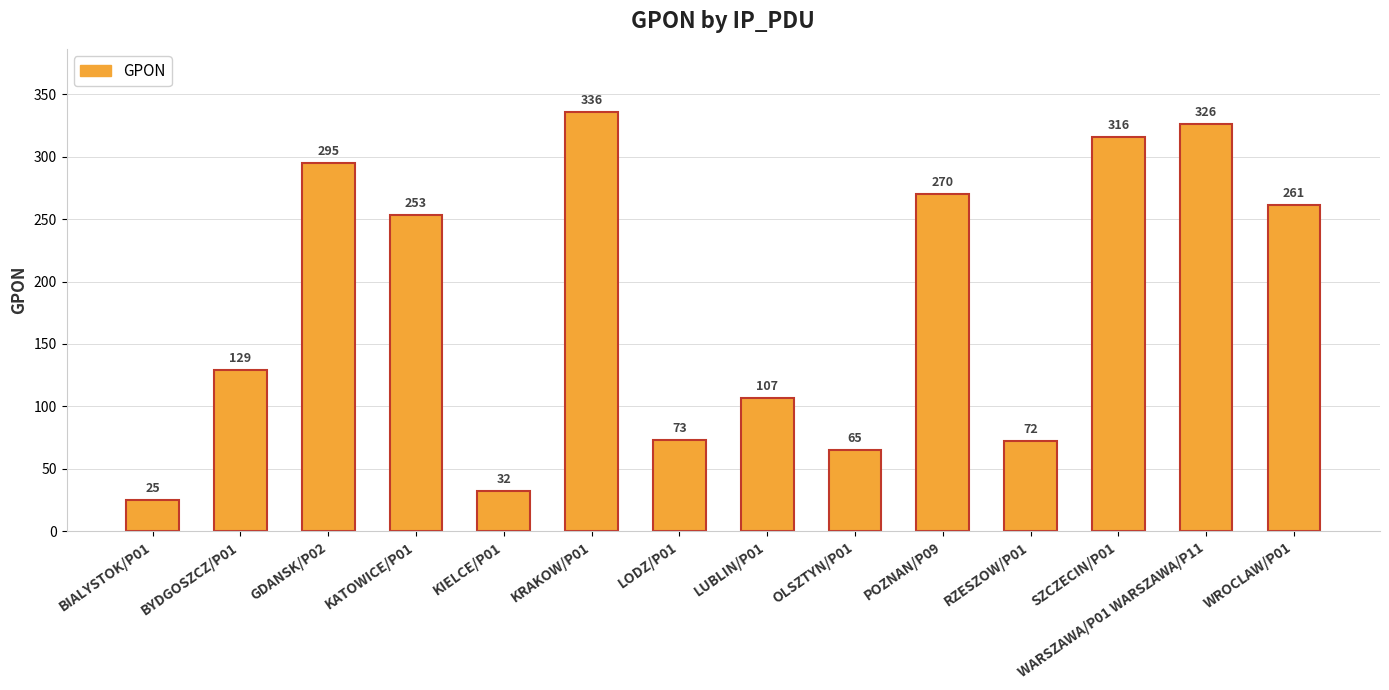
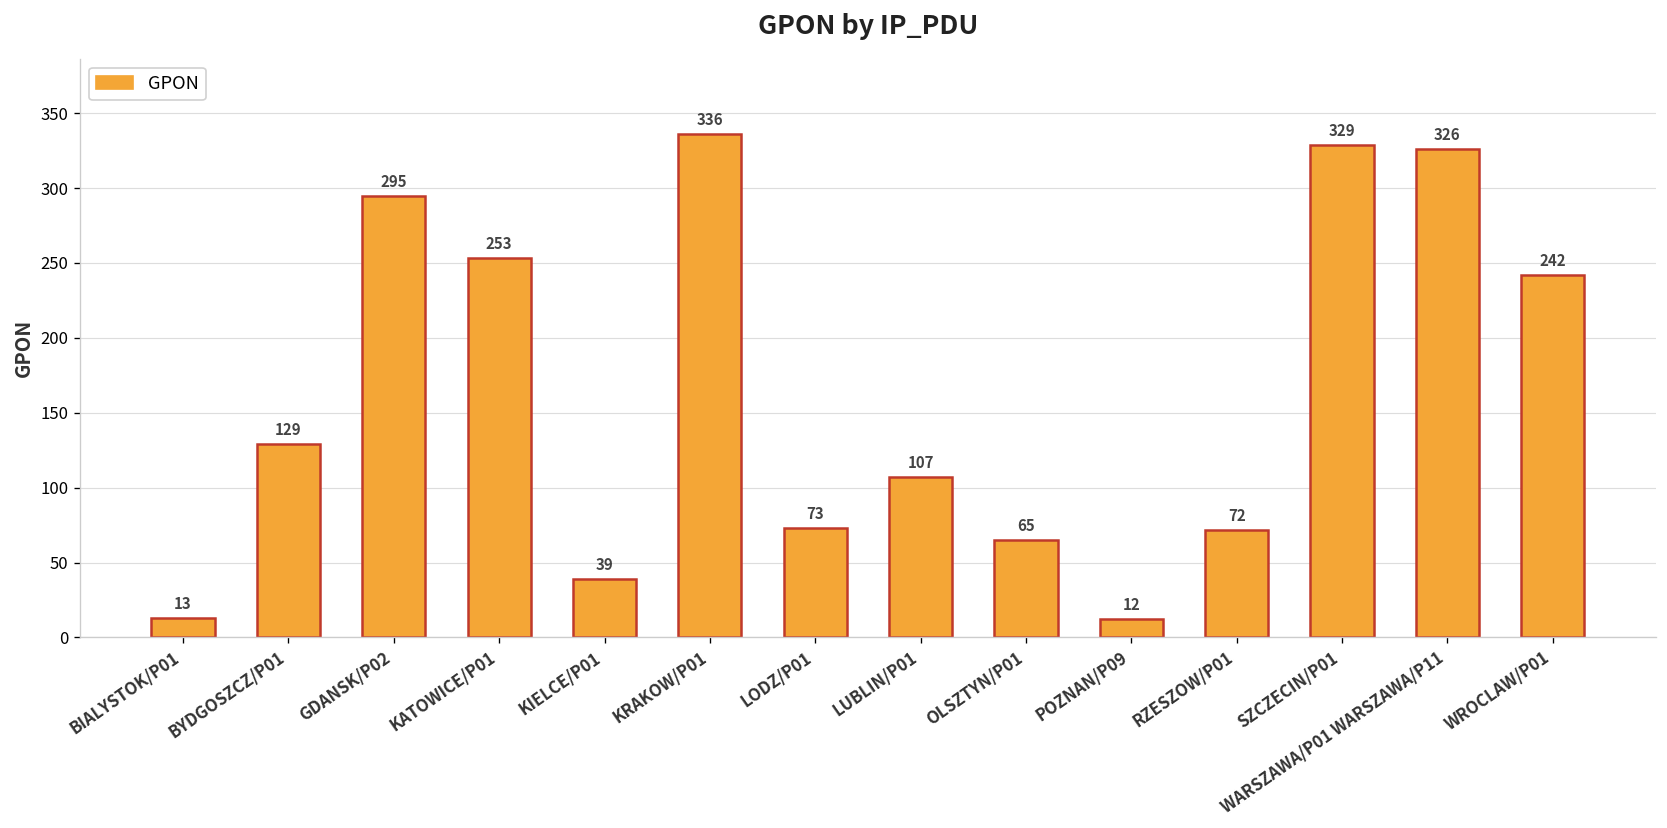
BIALYSTOK/P01: 25 -> 13
KIELCE/P01: 32 -> 39
POZNAN/P09: 270 -> 12
SZCZECIN/P01: 316 -> 329
WROCLAW/P01: 261 -> 242
